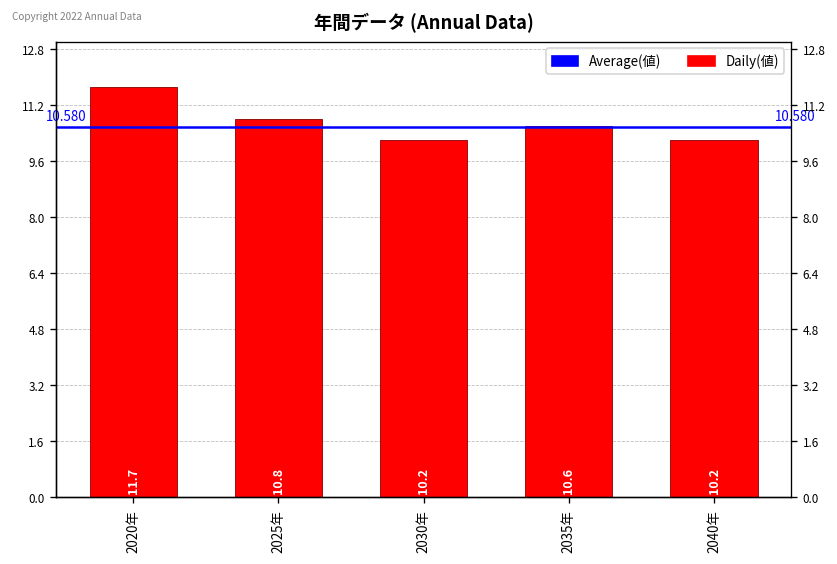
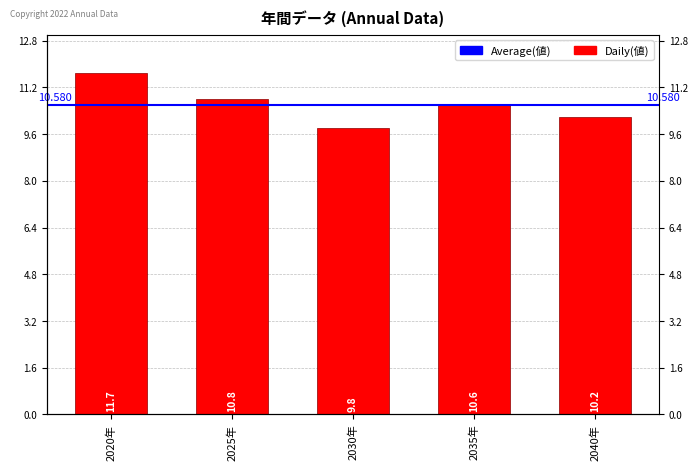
2030年: 10.2 -> 9.8
